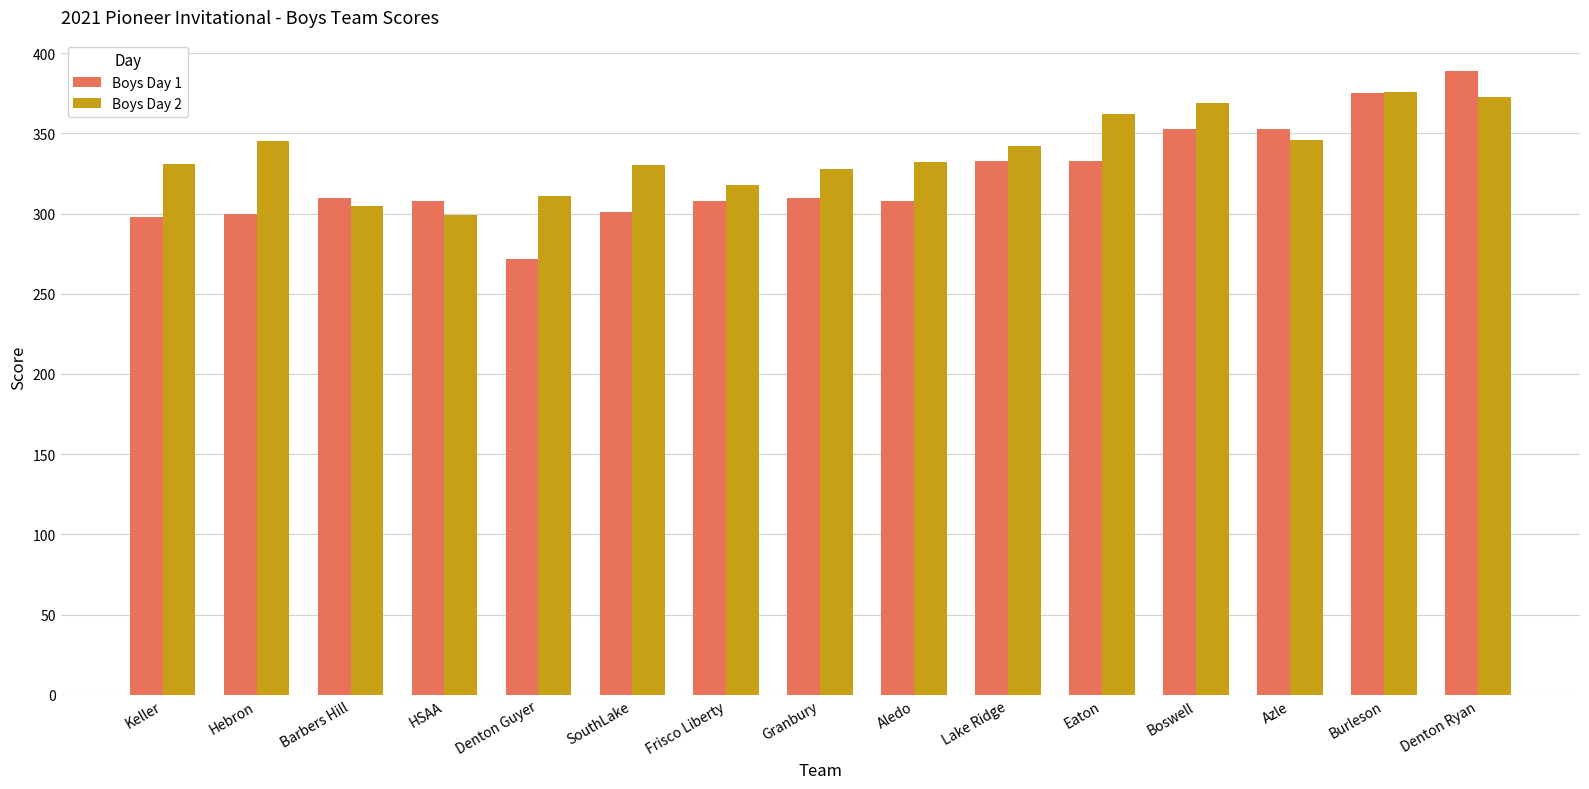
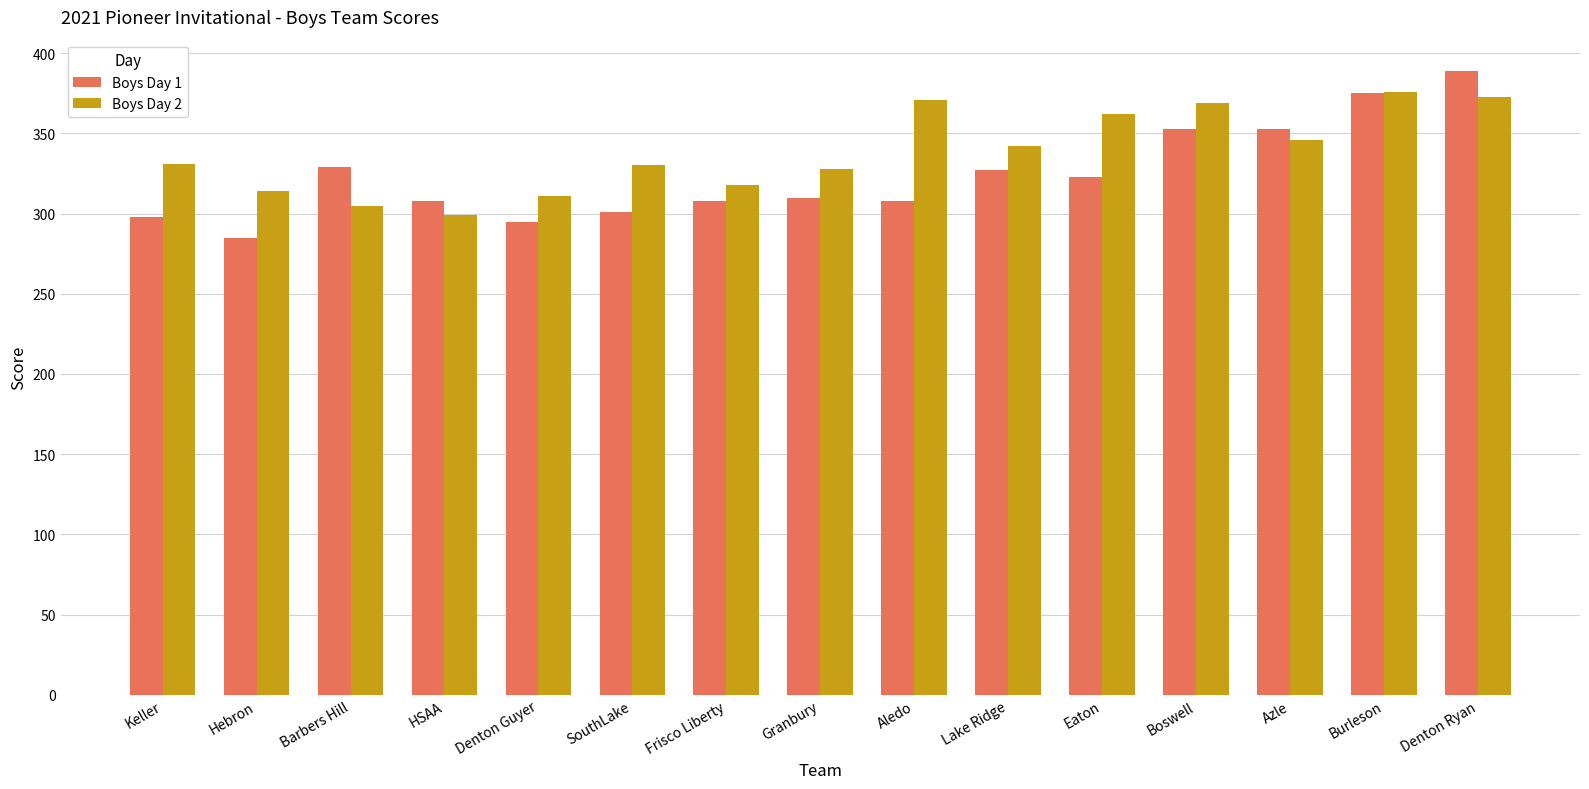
Boys Day 1, Hebron: 300 -> 285
Boys Day 2, Hebron: 345 -> 314
Boys Day 1, Barbers Hill: 310 -> 329
Boys Day 1, Denton Guyer: 272 -> 295
Boys Day 2, Aledo: 332 -> 371
Boys Day 1, Lake Ridge: 333 -> 327
Boys Day 1, Eaton: 333 -> 323
